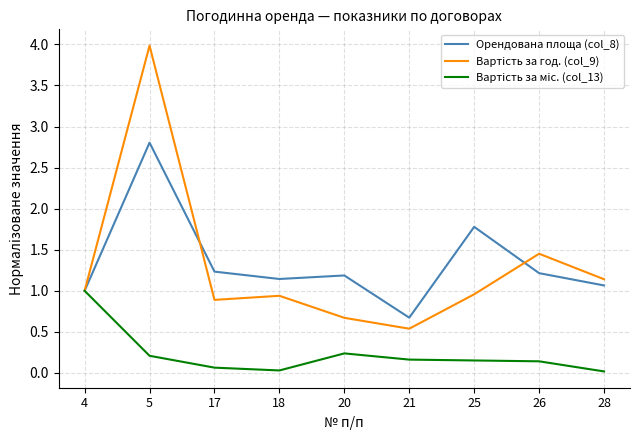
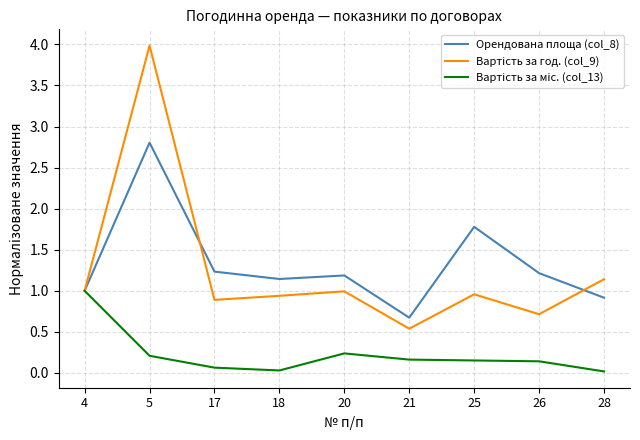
Вартість за год. (col_9), 20: 0.7 -> 1.0
Вартість за год. (col_9), 26: 1.5 -> 0.7
Орендована площа (col_8), 28: 1.1 -> 0.9
